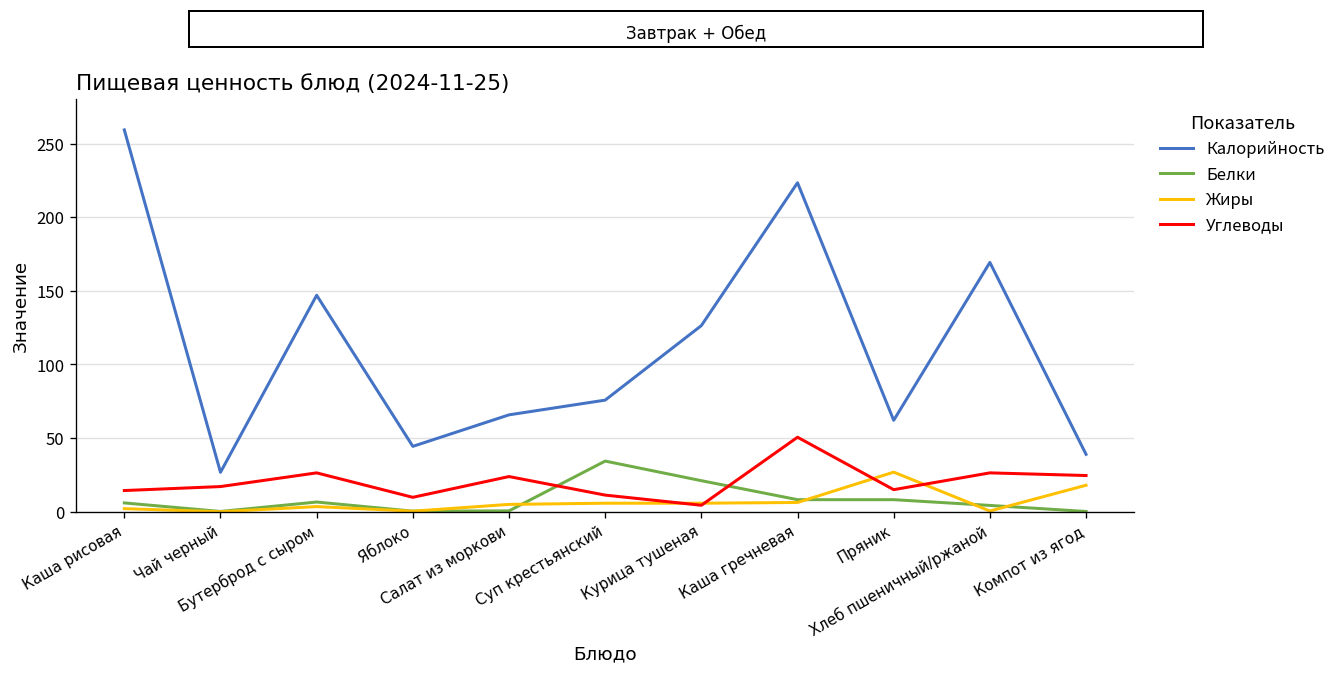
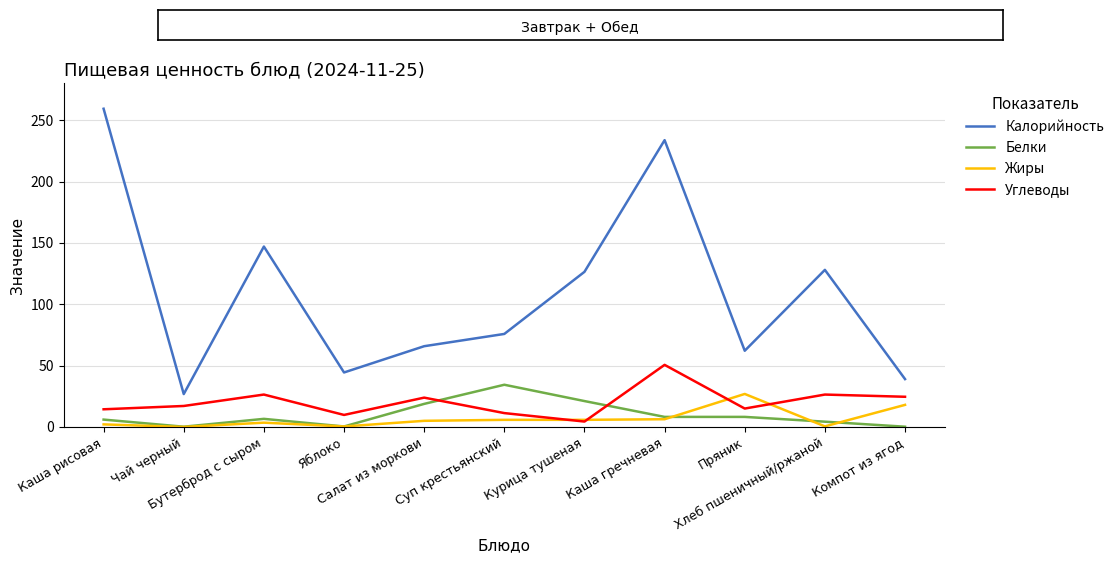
Белки, Салат из моркови: 1 -> 19
Калорийность, Каша гречневая: 223 -> 234
Калорийность, Хлеб пшеничный/ржаной: 169 -> 128
